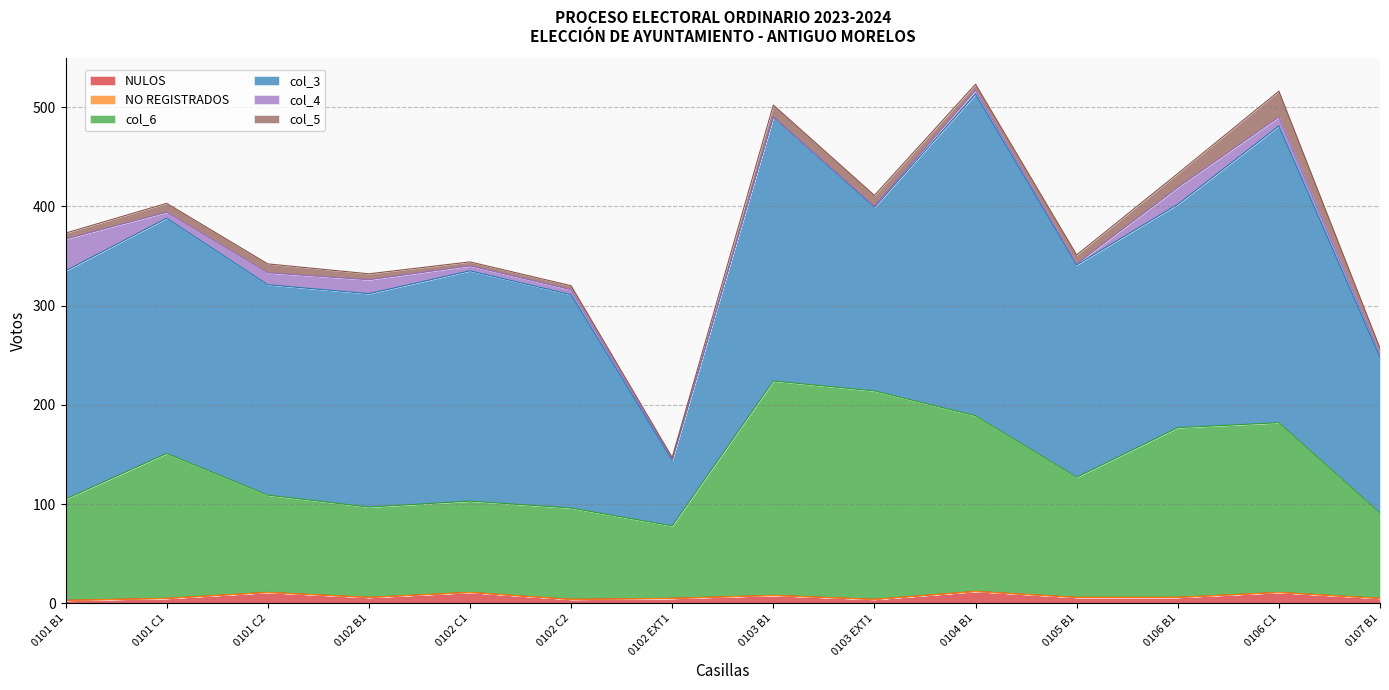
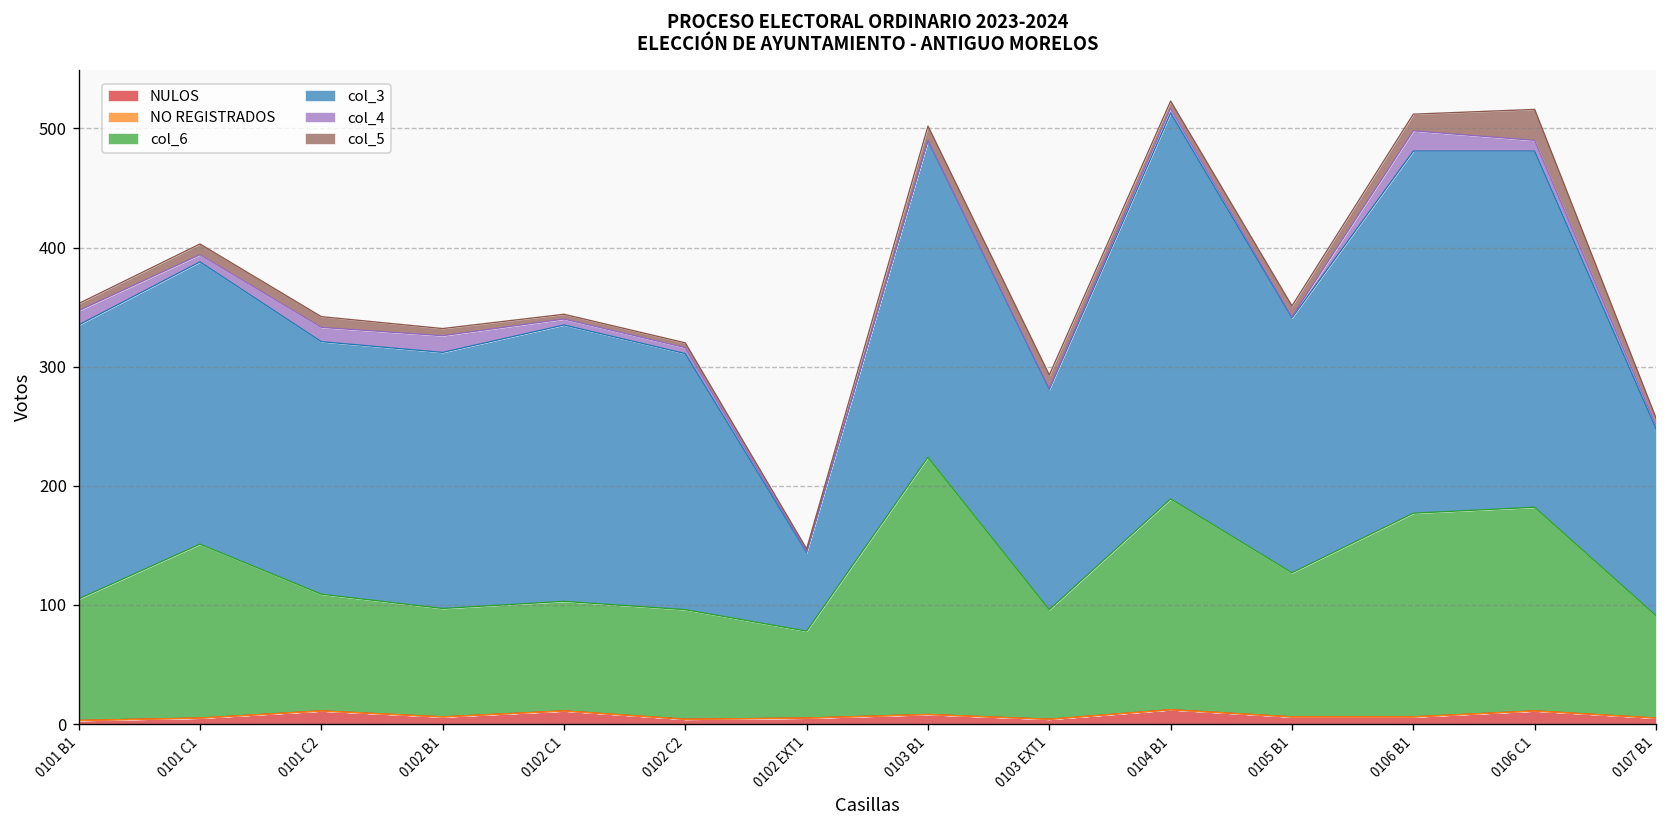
col_4, 0101 B1: 30 -> 10
col_6, 0103 EXT1: 210 -> 90
col_3, 0106 B1: 230 -> 300
